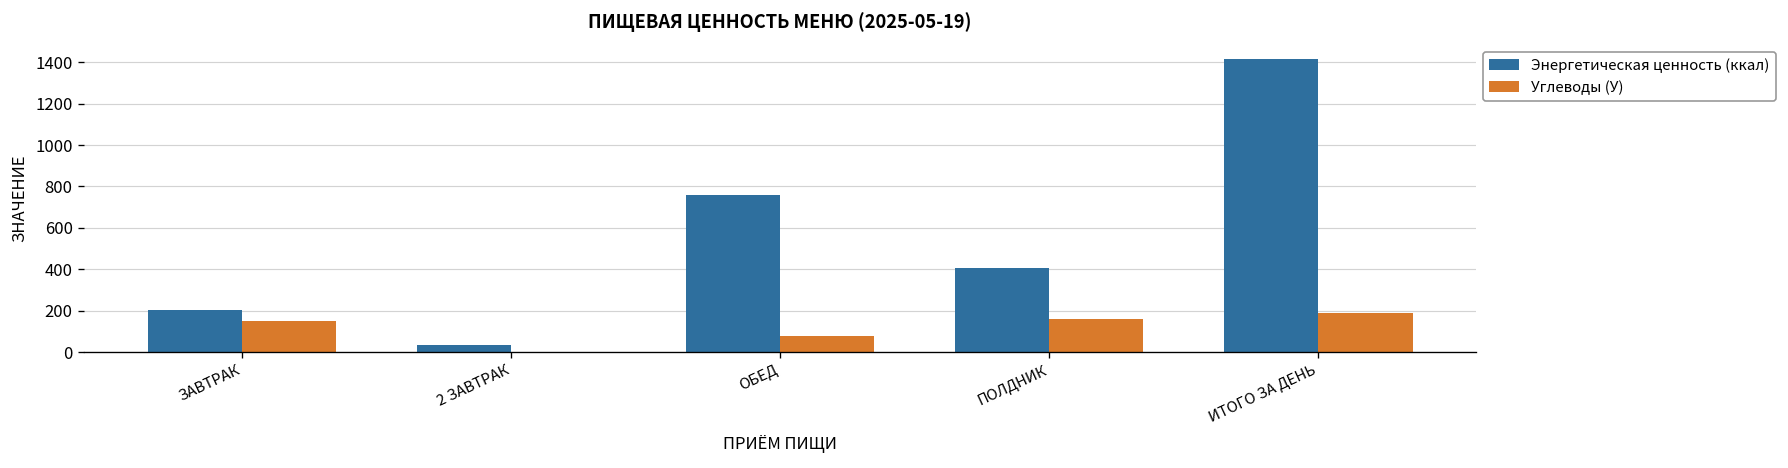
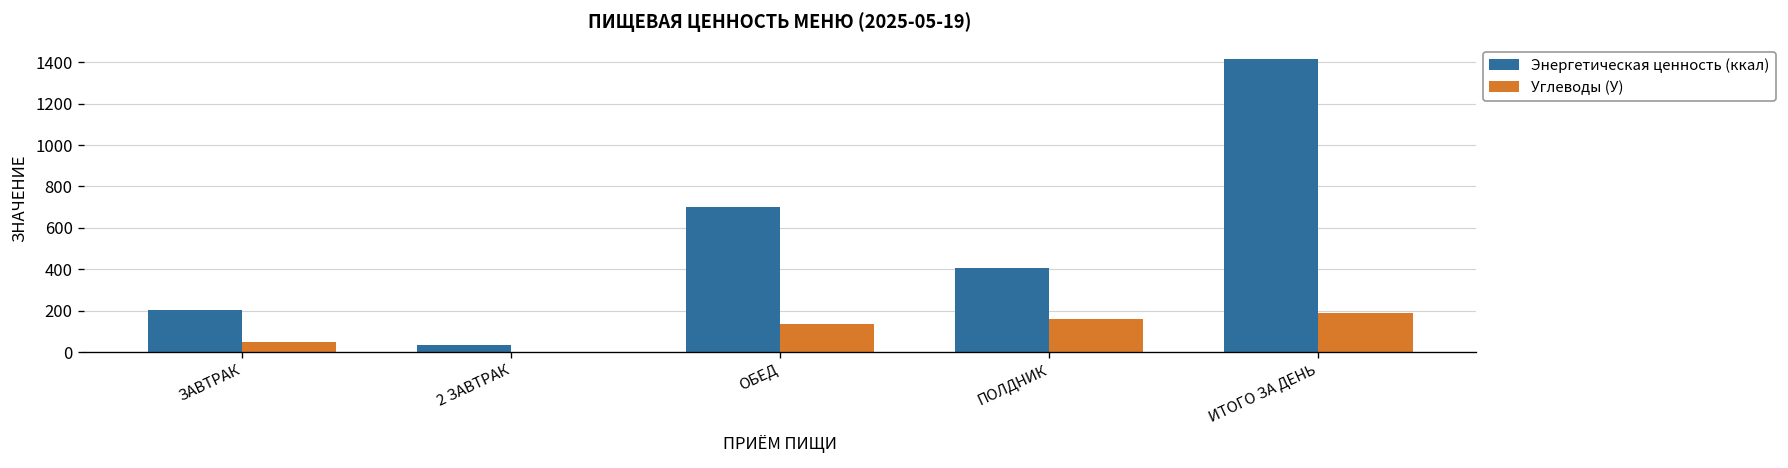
Углеводы (У), ЗАВТРАК: 150 -> 50
Энергетическая ценность (ккал), ОБЕД: 760 -> 700
Углеводы (У), ОБЕД: 80 -> 140
